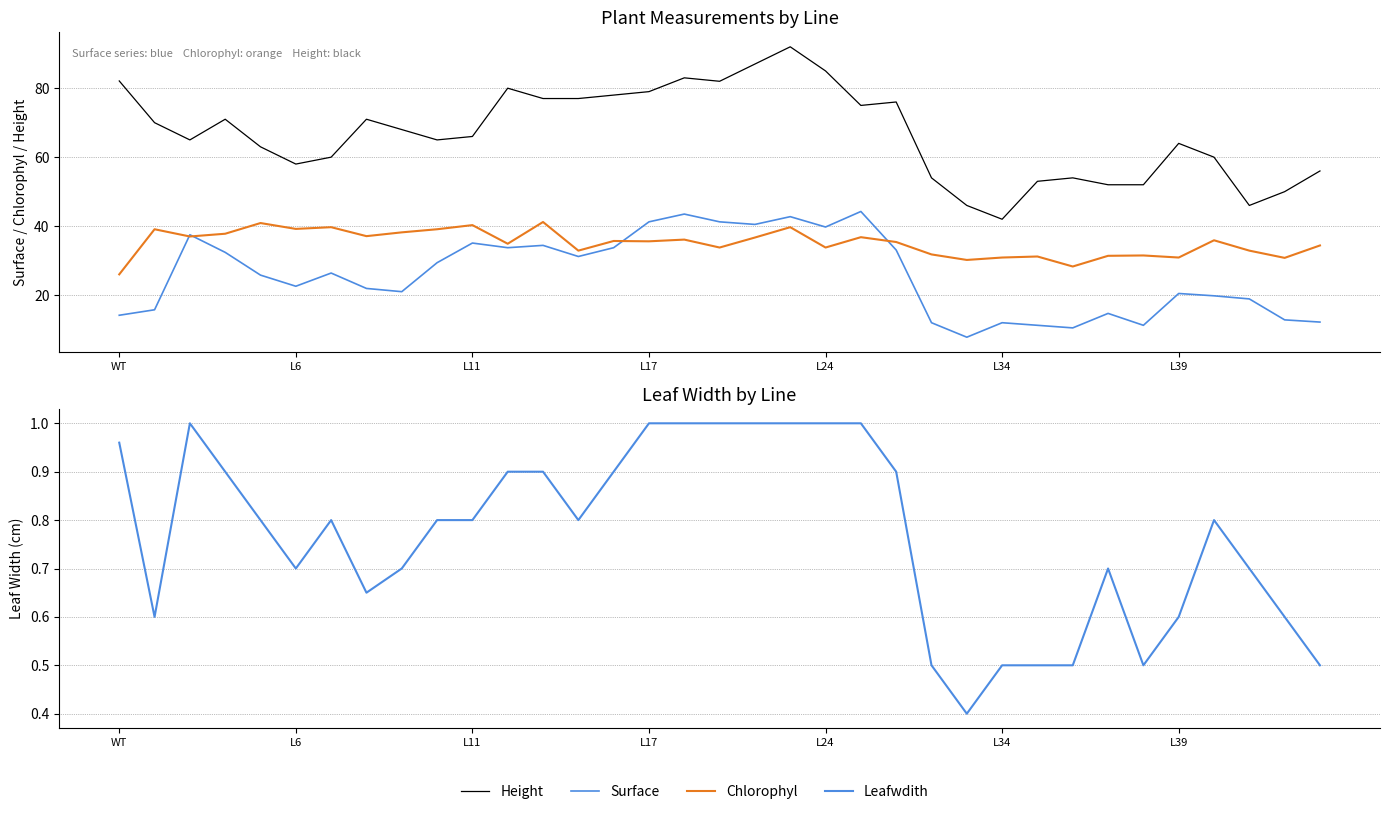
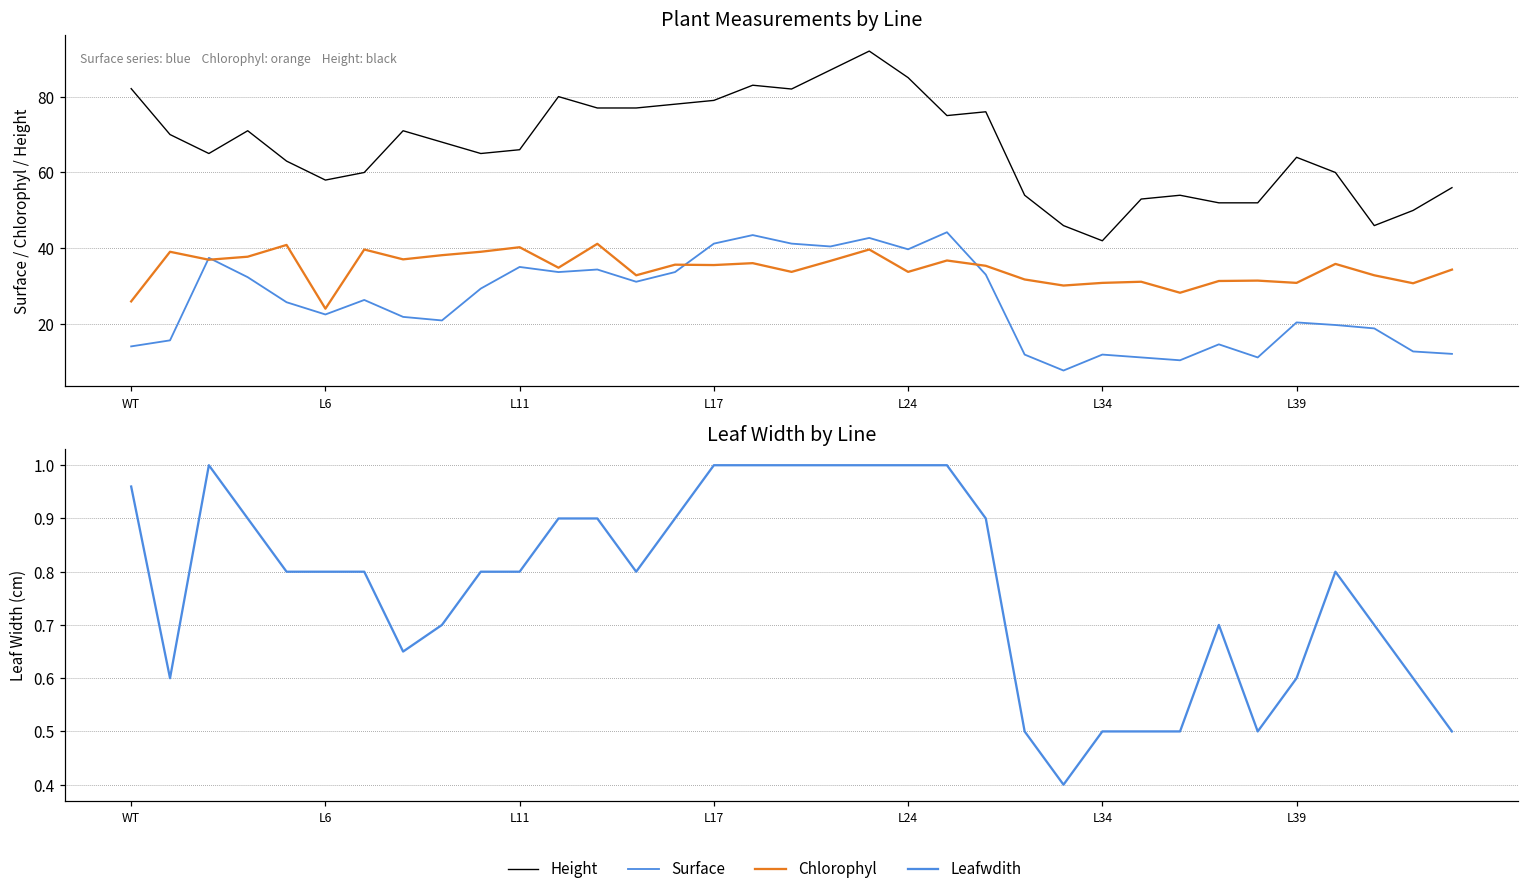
Plant Measurements by Line, Chlorophyl, L6: 39 -> 24
Leaf Width by Line, L6: 0.7 -> 0.8
